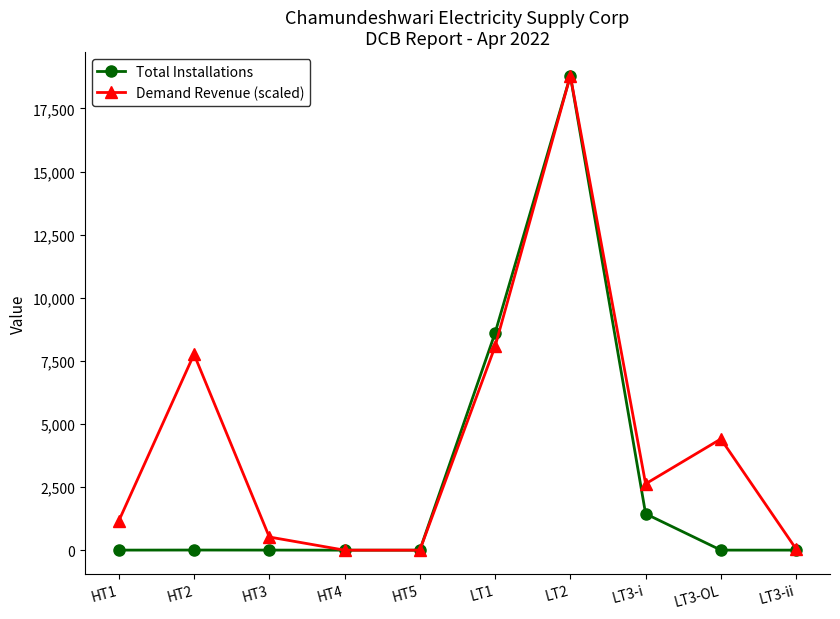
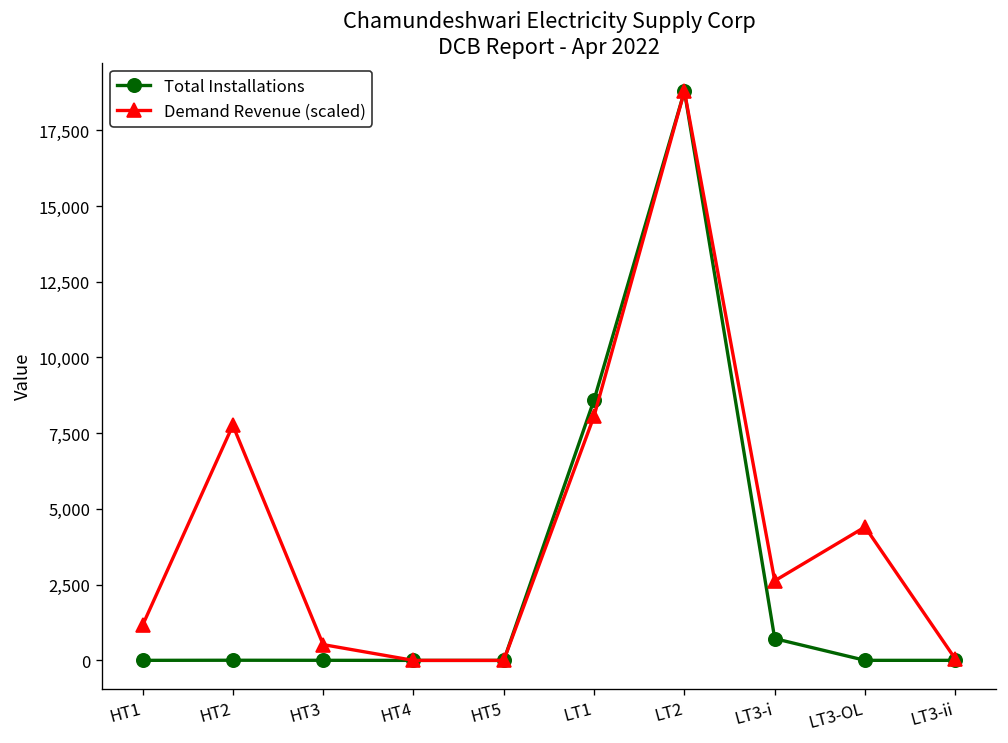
Total Installations, LT3-i: 1,400 -> 700
